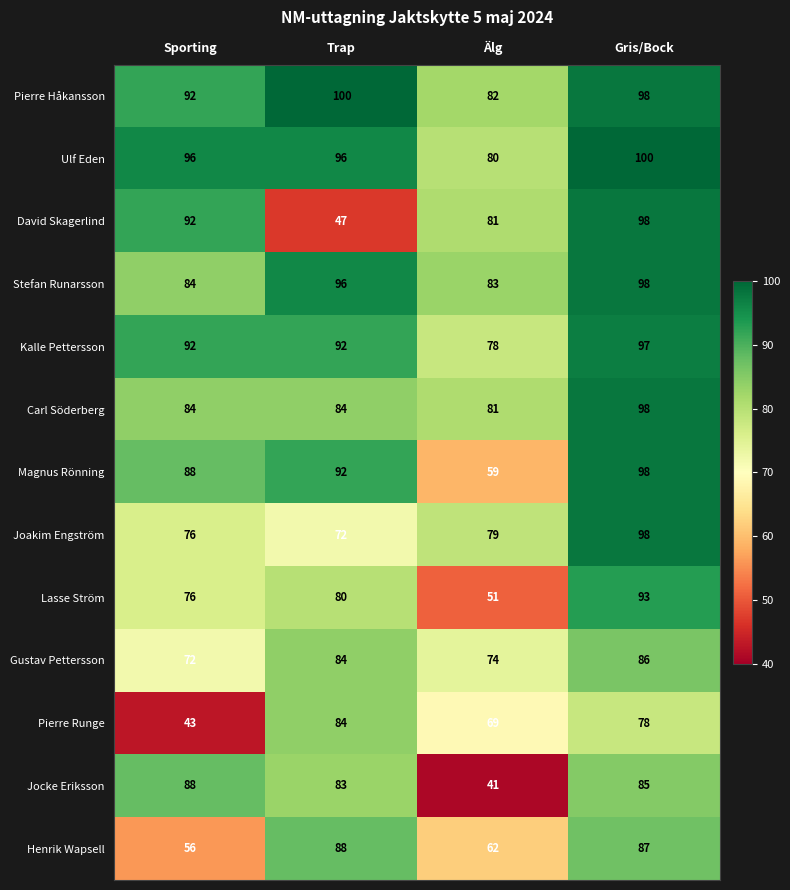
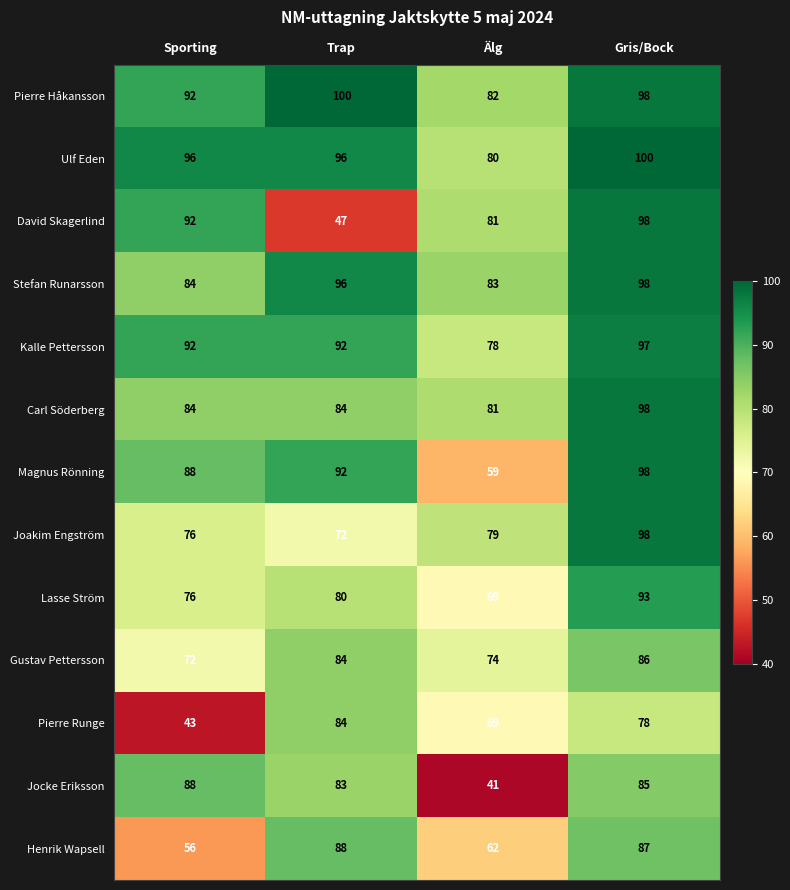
Lasse Ström, Älg: 51 -> 69
